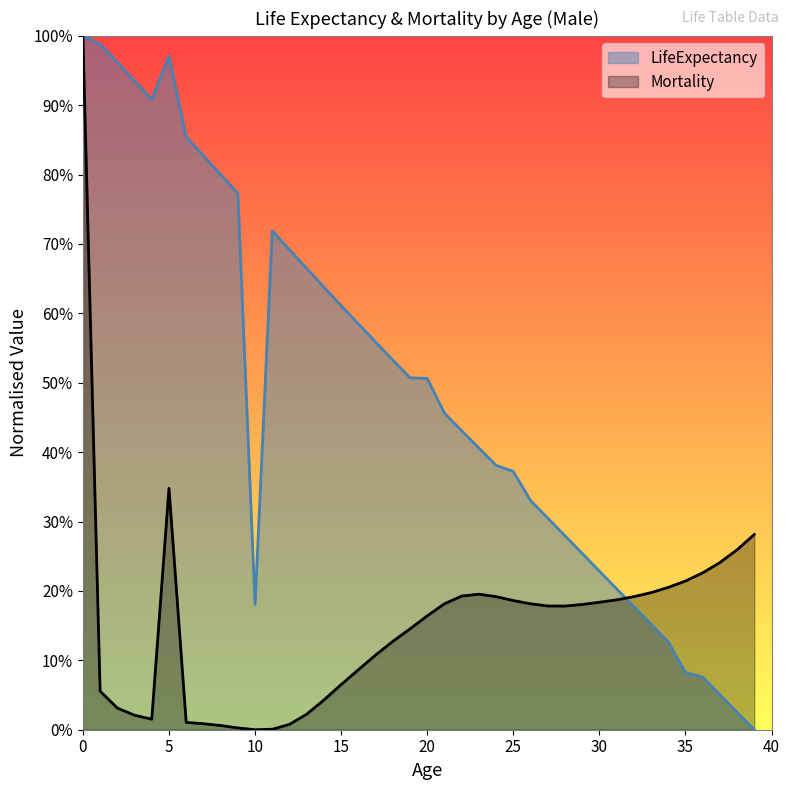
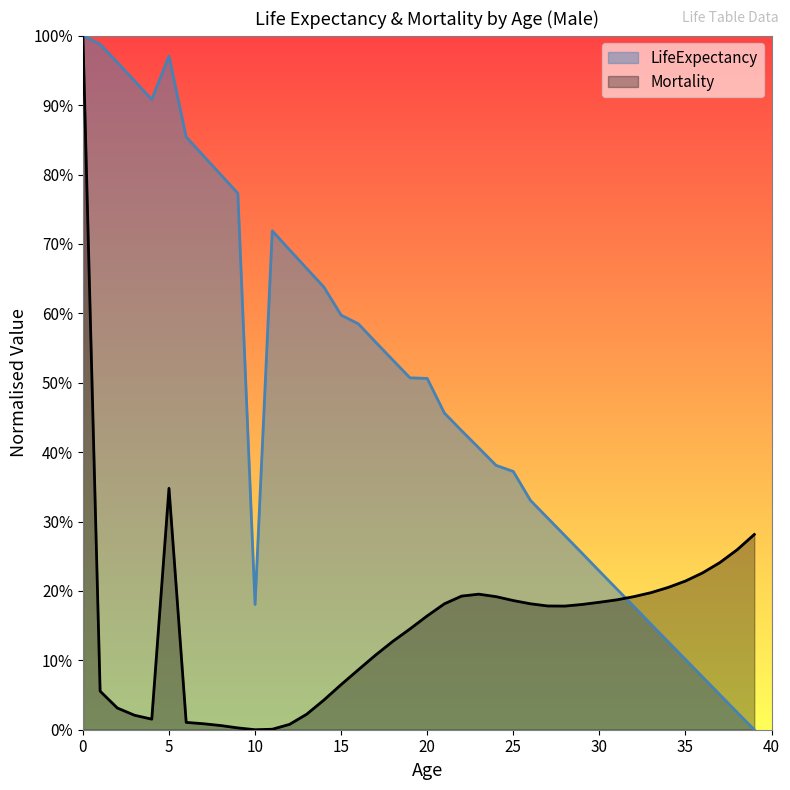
LifeExpectancy, 15: 61% -> 60%
LifeExpectancy, 35: 8% -> 10%
